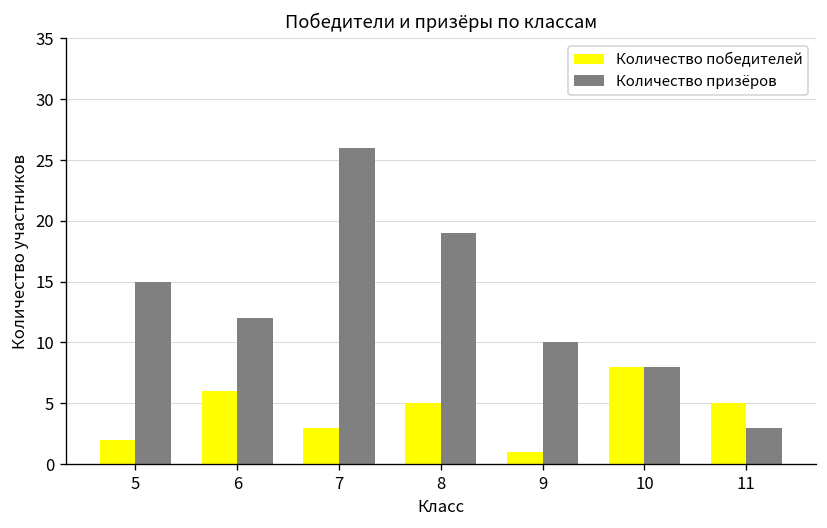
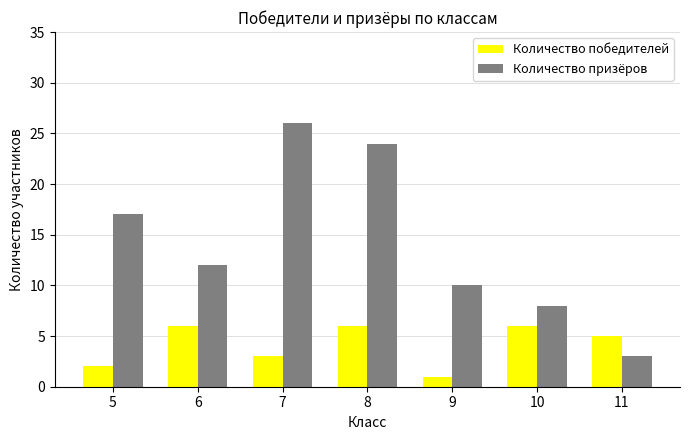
Количество призёров, 5: 15 -> 17
Количество победителей, 8: 5 -> 6
Количество призёров, 8: 19 -> 24
Количество победителей, 10: 8 -> 6
